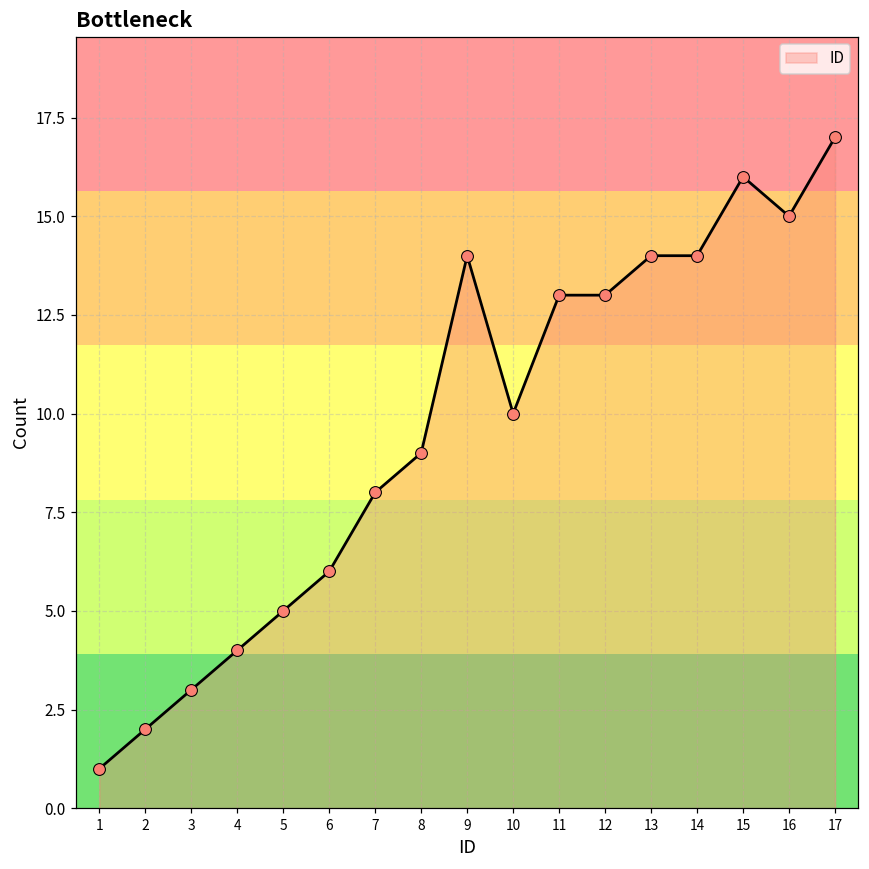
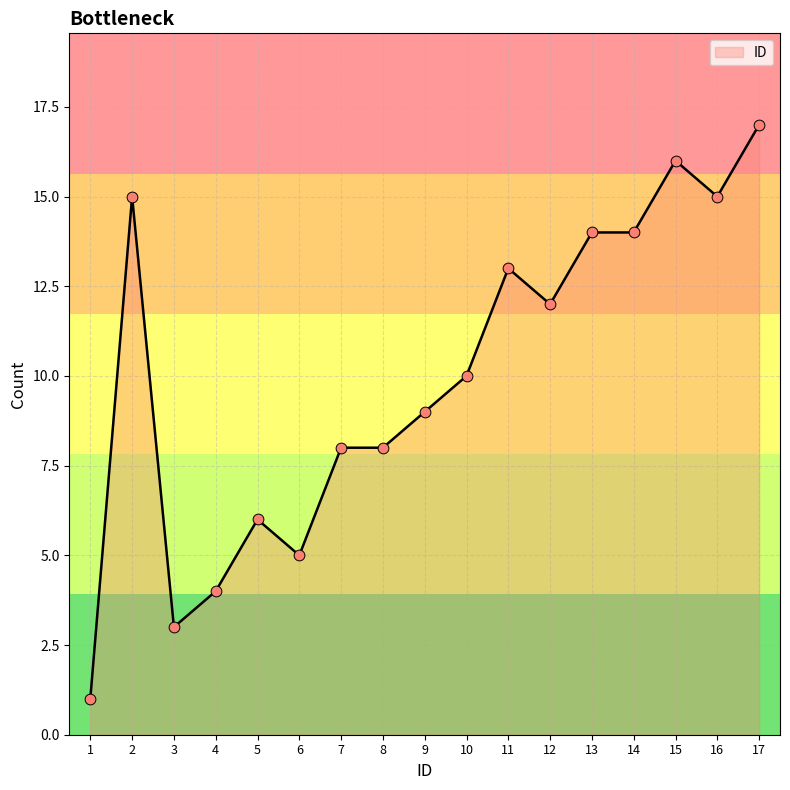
2: 2 -> 15
5: 5 -> 6
6: 6 -> 5
8: 9 -> 8
9: 14 -> 9
12: 13 -> 12
